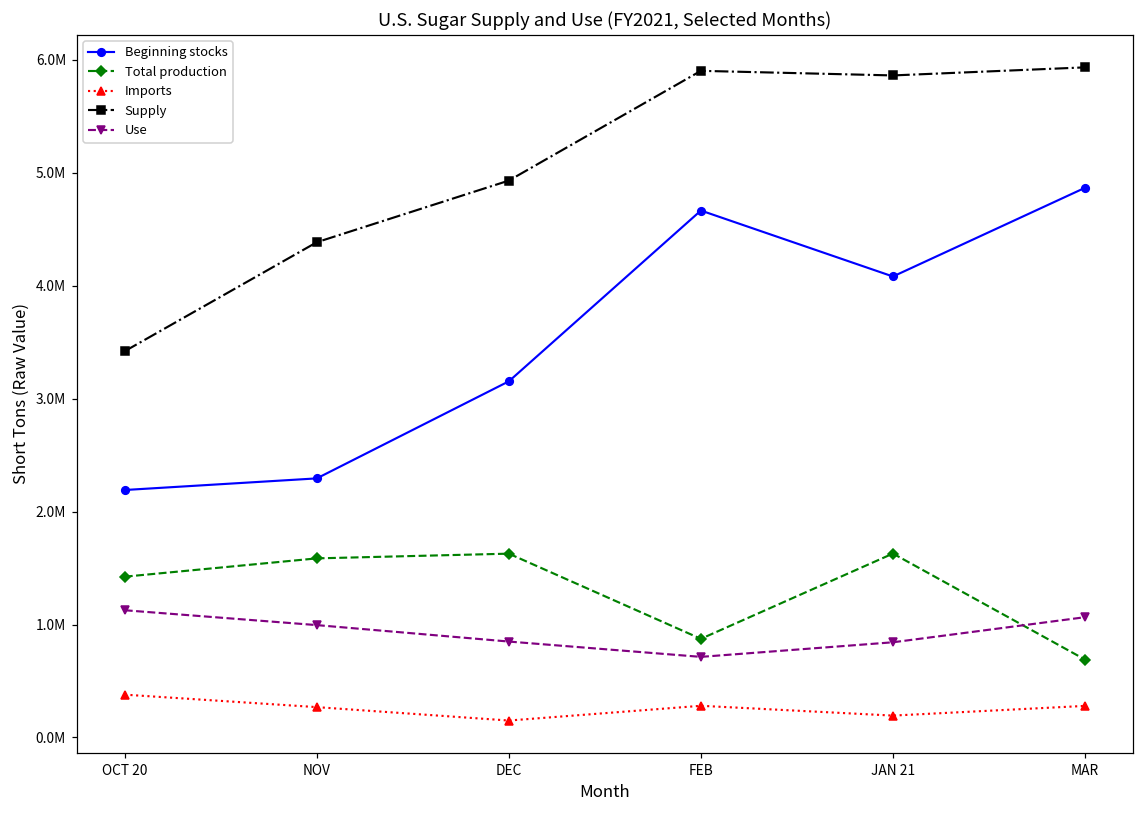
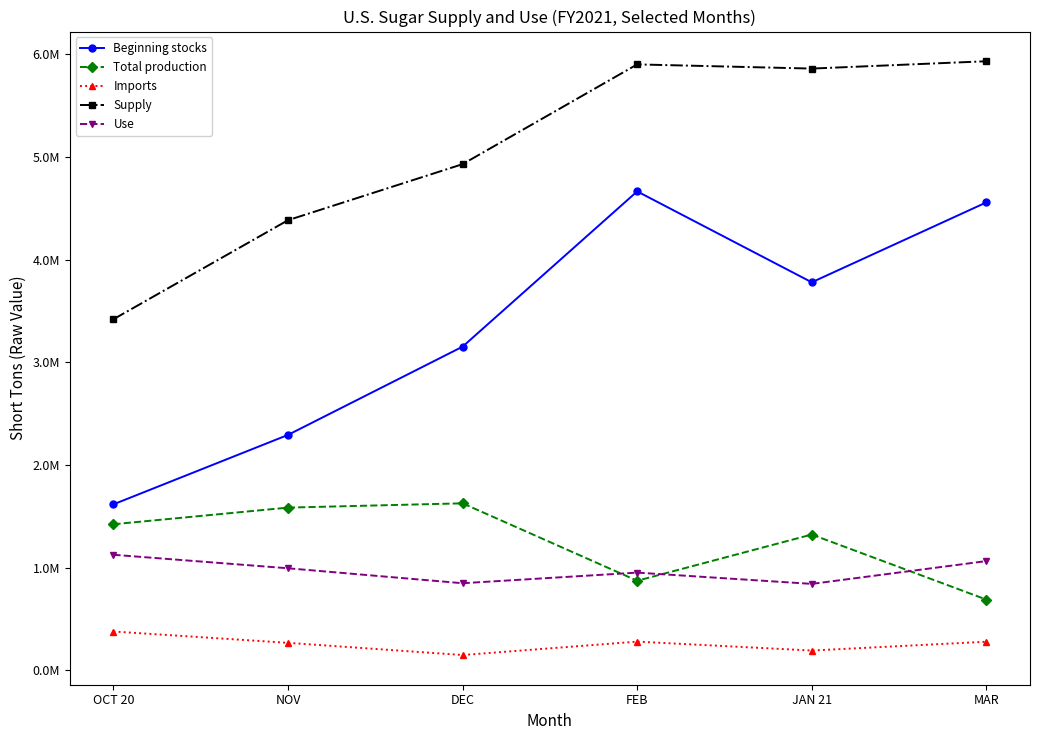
Beginning stocks, OCT 20: 2190000 -> 1620000
Use, FEB: 710000 -> 950000
Beginning stocks, JAN 21: 4080000 -> 3780000
Total production, JAN 21: 1630000 -> 1320000
Beginning stocks, MAR: 4870000 -> 4560000
